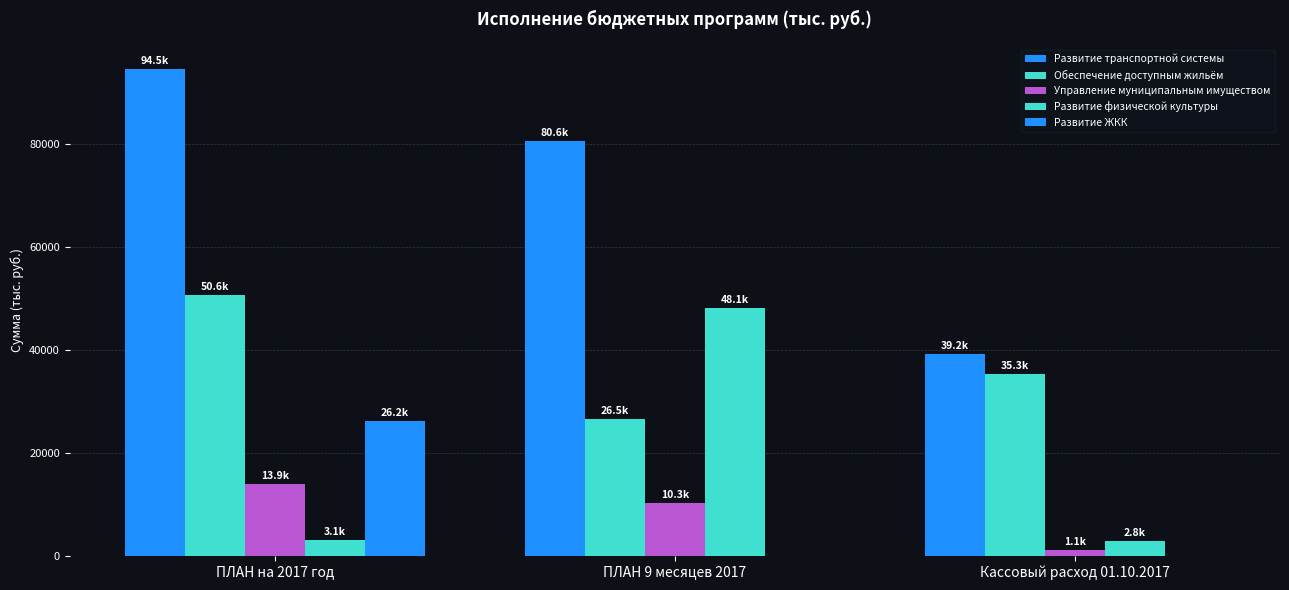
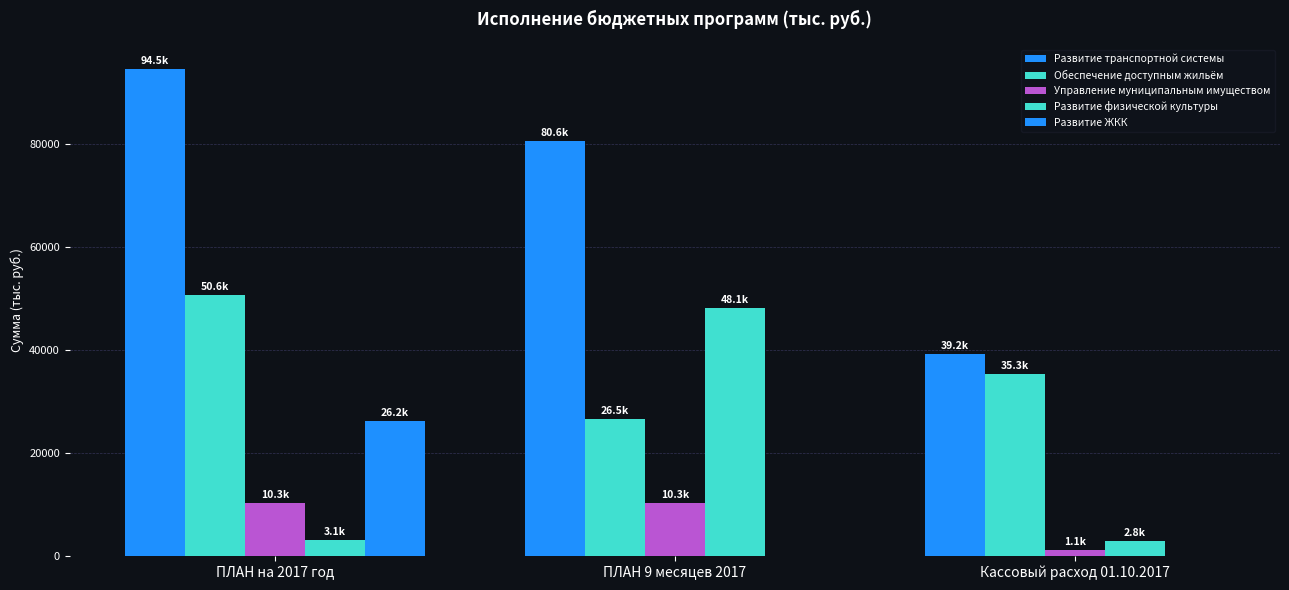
Управление муниципальным имуществом, ПЛАН на 2017 год: 13.9k -> 10.3k
